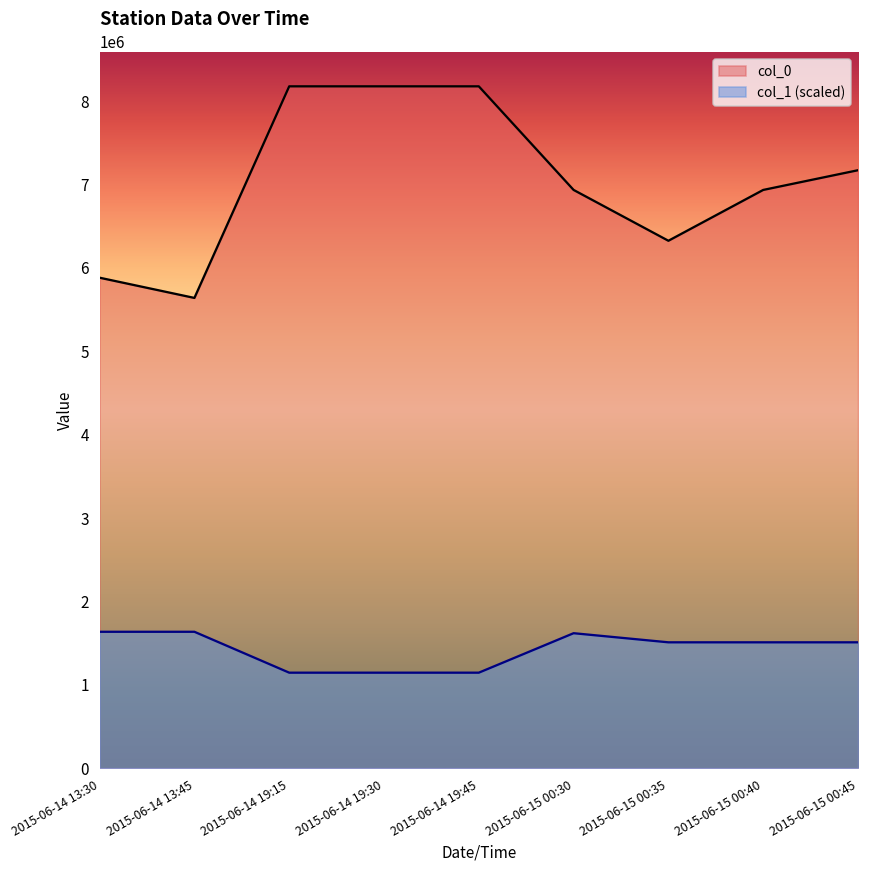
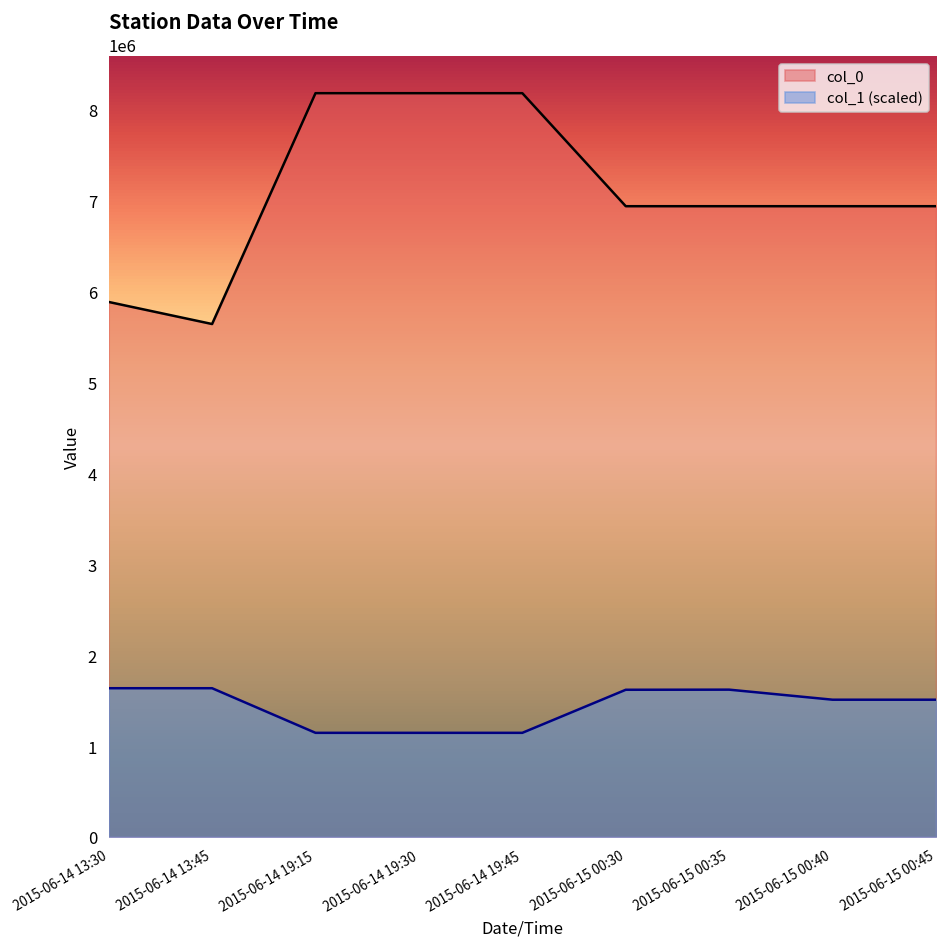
col_0, 2015-06-15 00:35: 6300000 -> 6900000
col_1 (scaled), 2015-06-15 00:35: 1500000 -> 1600000
col_0, 2015-06-15 00:45: 7200000 -> 6900000
